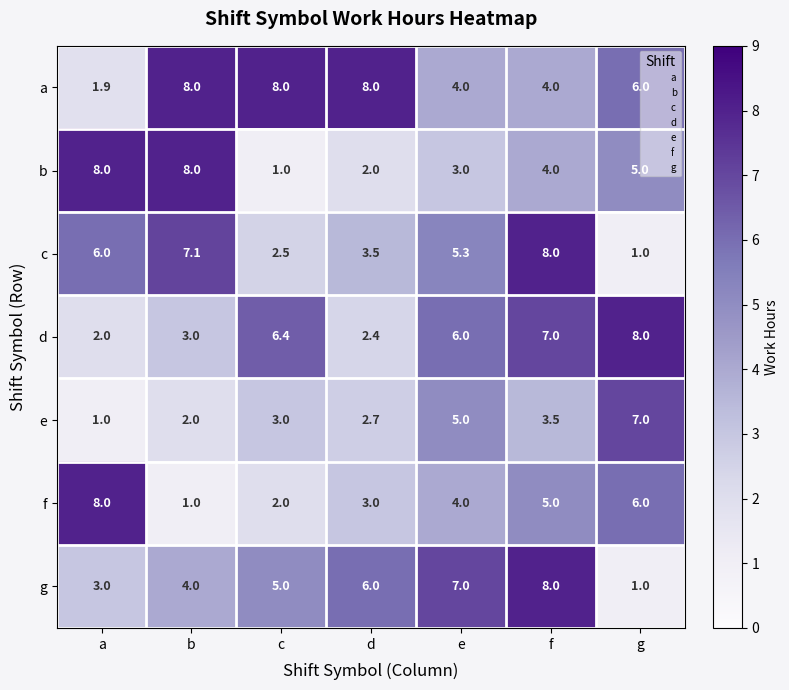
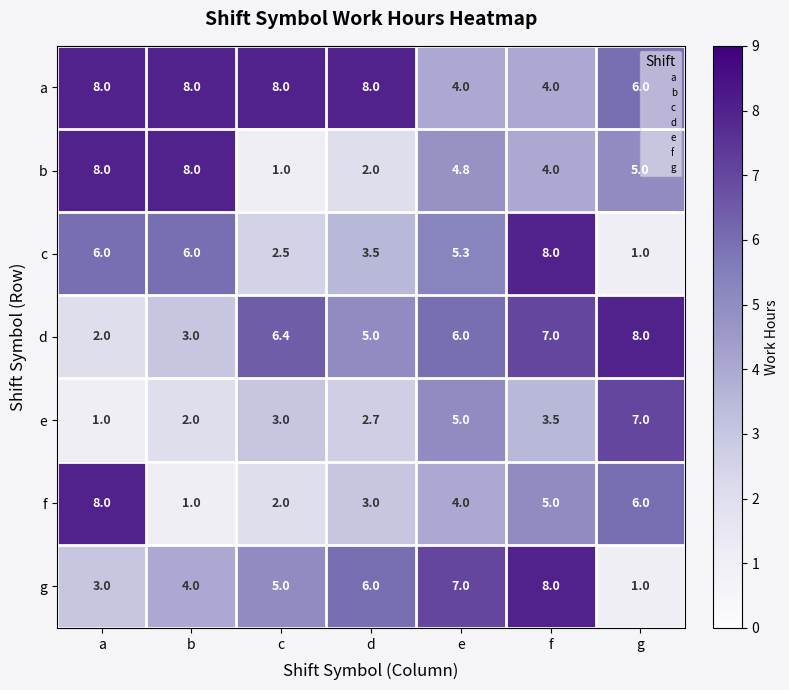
a, a: 1.9 -> 8.0
b, e: 3.0 -> 4.8
c, b: 7.1 -> 6.0
d, d: 2.4 -> 5.0
